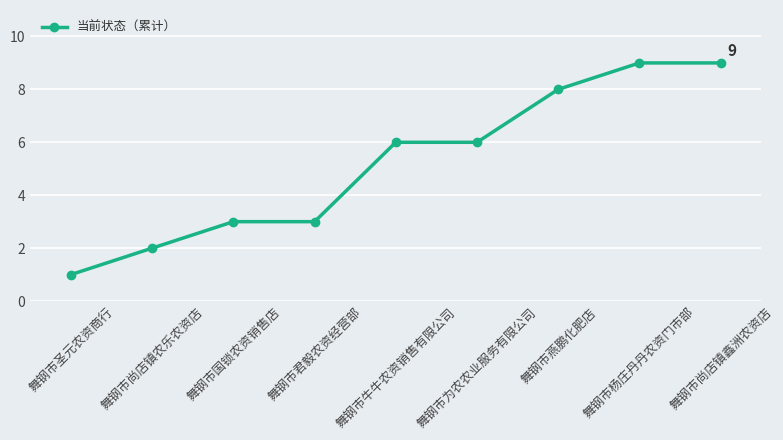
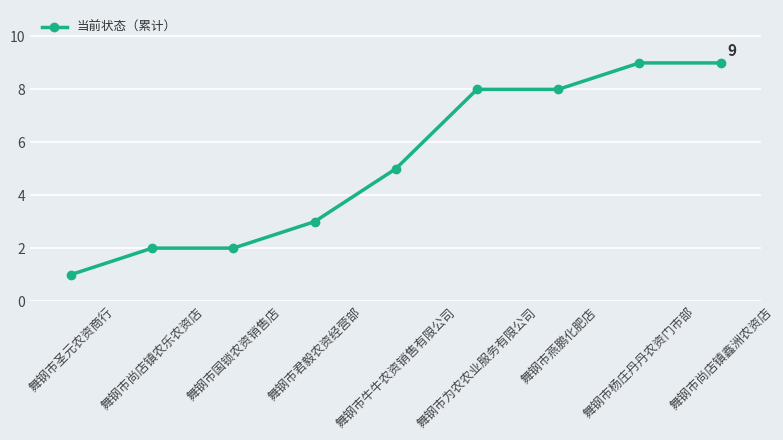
舞钢市国锁农资销售店: 3 -> 2
舞钢市牛牛农资销售有限公司: 6 -> 5
舞钢市为农农业服务有限公司: 6 -> 8
